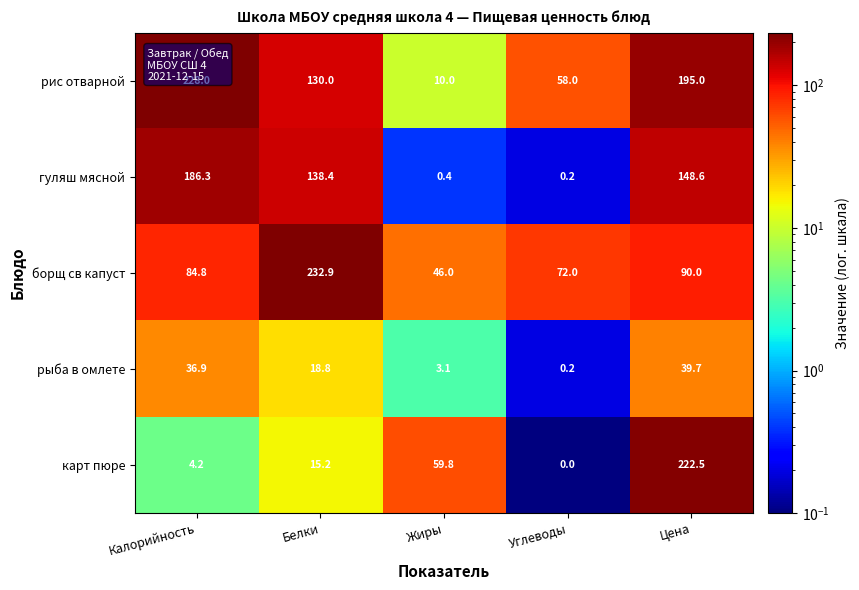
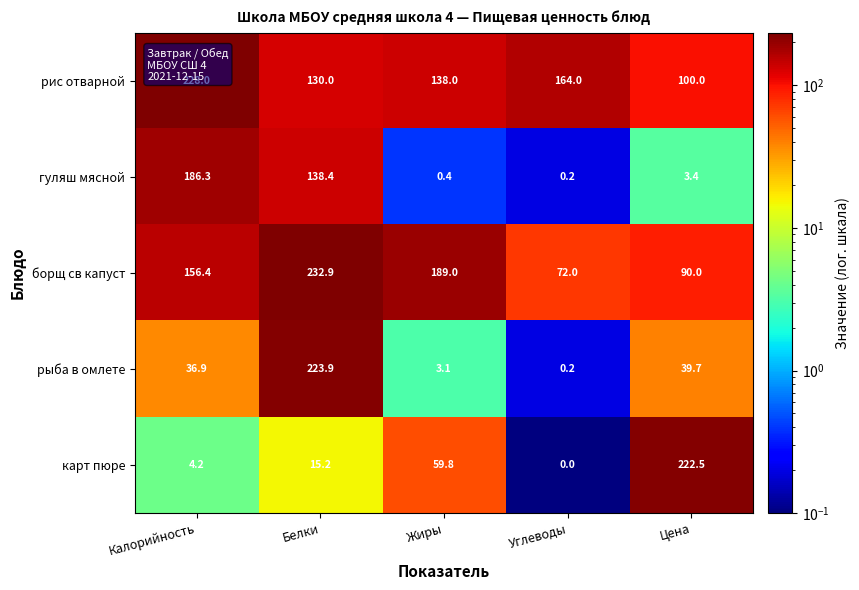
рис отварной, Жиры: 10.0 -> 138.0
рис отварной, Углеводы: 58.0 -> 164.0
рис отварной, Цена: 195.0 -> 100.0
гуляш мясной, Цена: 148.6 -> 3.4
борщ св капуст, Калорийность: 84.8 -> 156.4
борщ св капуст, Жиры: 46.0 -> 189.0
рыба в омлете, Белки: 18.8 -> 223.9
